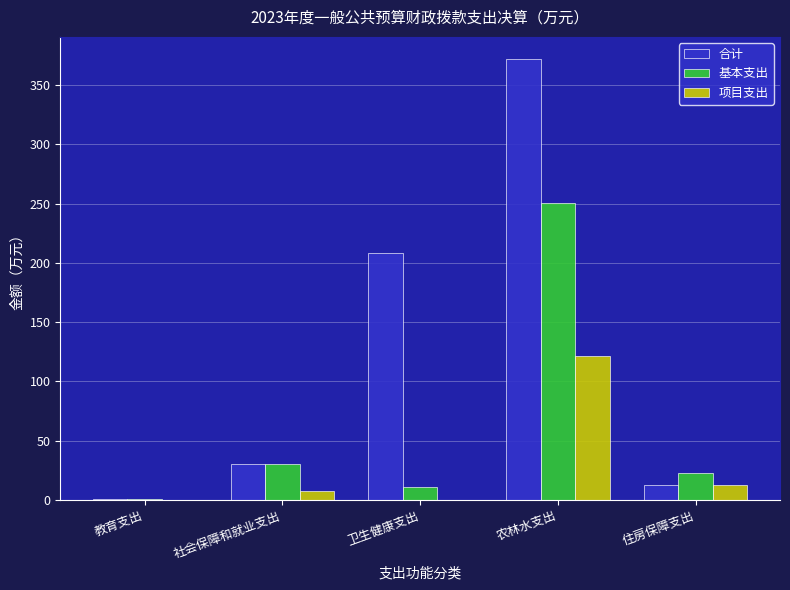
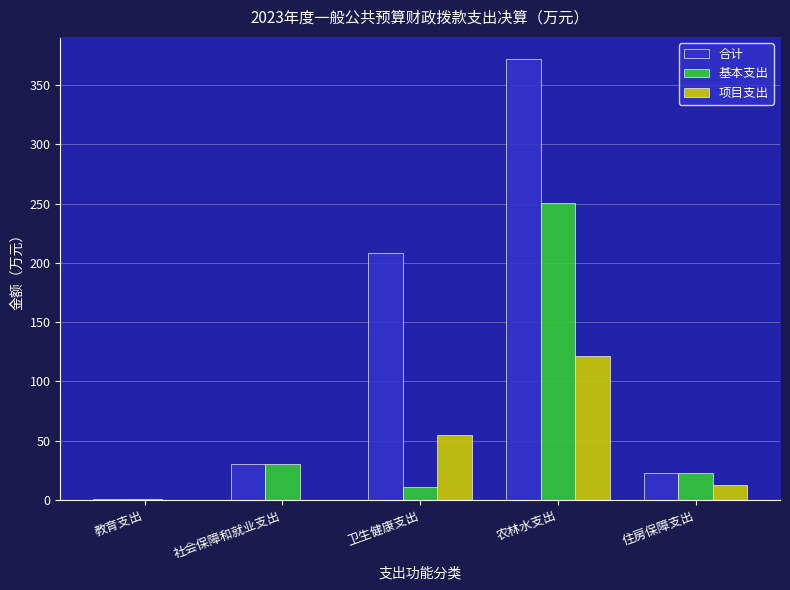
项目支出, 社会保障和就业支出: 8 -> 0
项目支出, 卫生健康支出: 0 -> 55
合计, 住房保障支出: 13 -> 23
